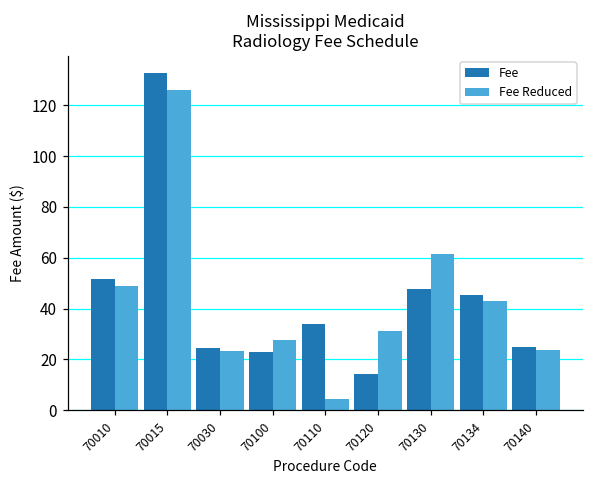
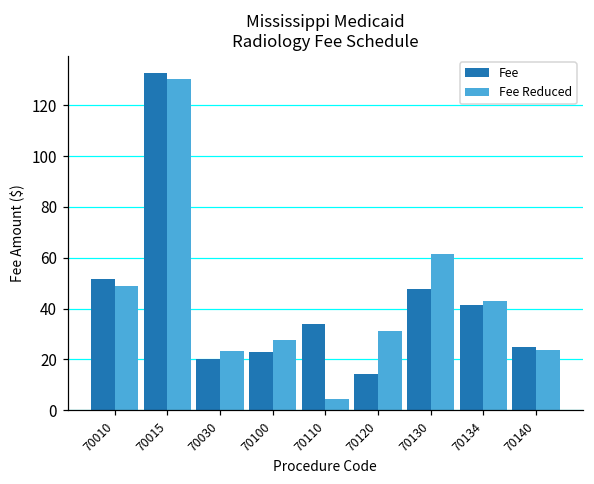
Fee Reduced, 70015: 126 -> 130
Fee, 70030: 25 -> 20
Fee, 70134: 45 -> 41
